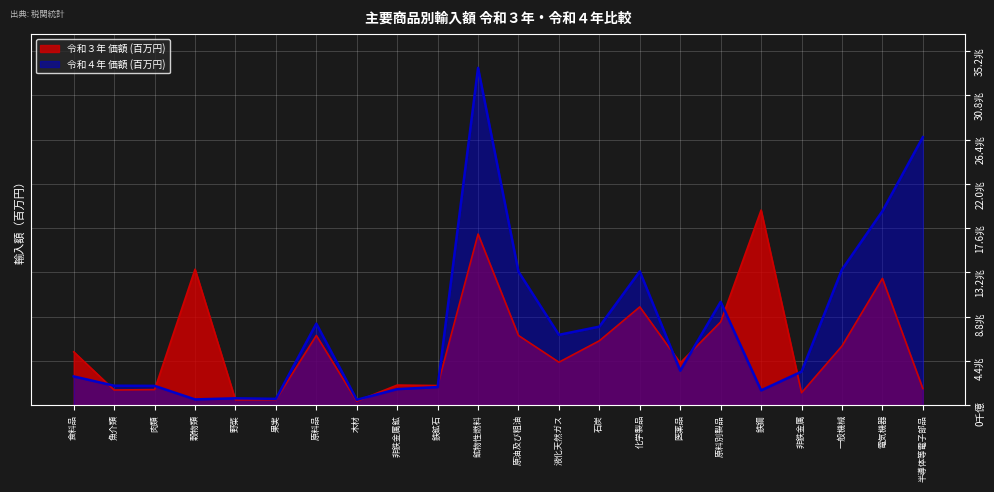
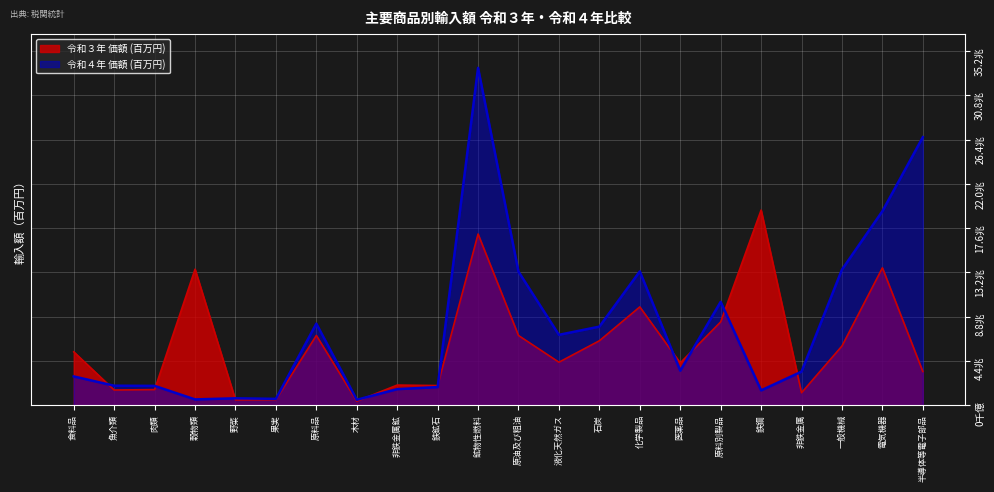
令和３年 価額 (百万円), 電気機器: 12.6兆 -> 13.6兆
令和３年 価額 (百万円), 半導体等電子部品: 1.7兆 -> 3.4兆
